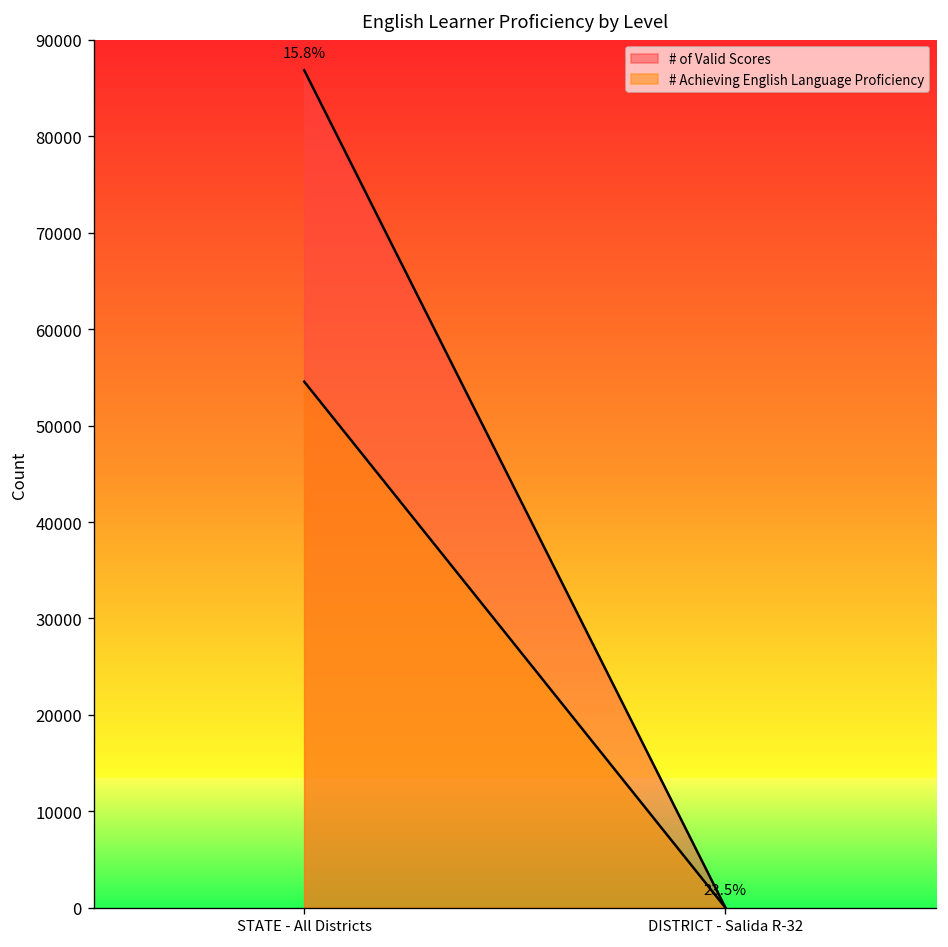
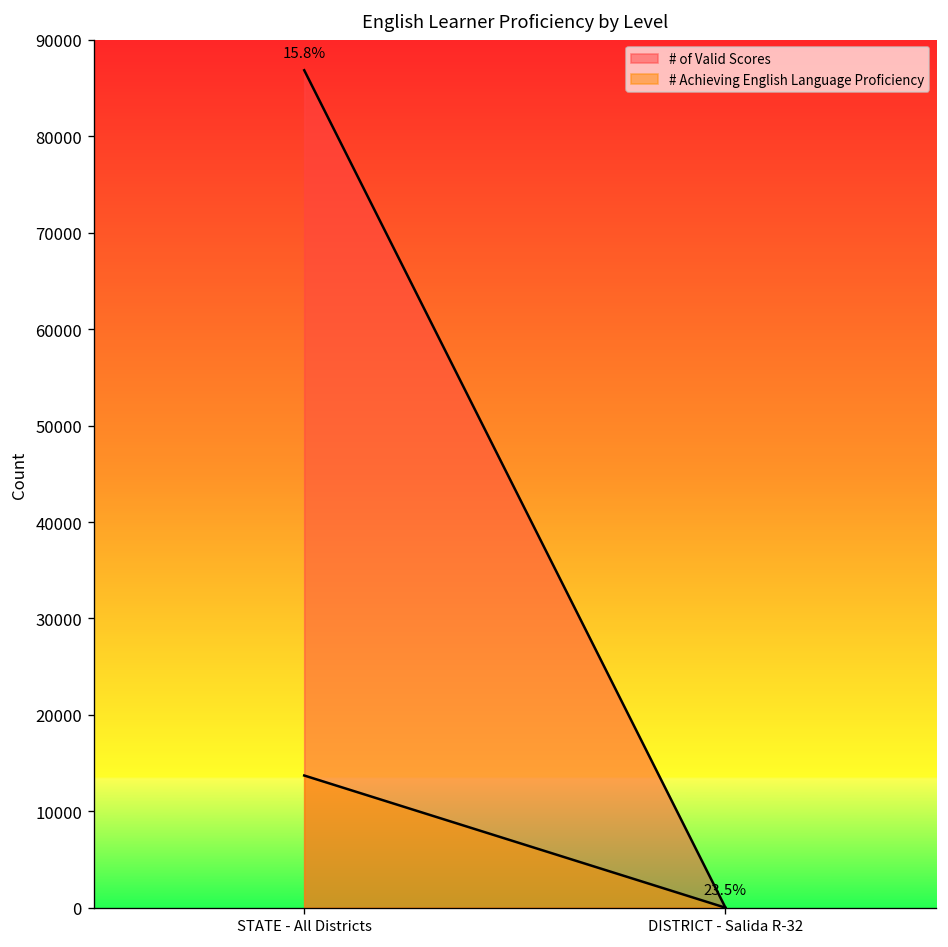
# Achieving English Language Proficiency, STATE - All Districts: 55000 -> 14000
